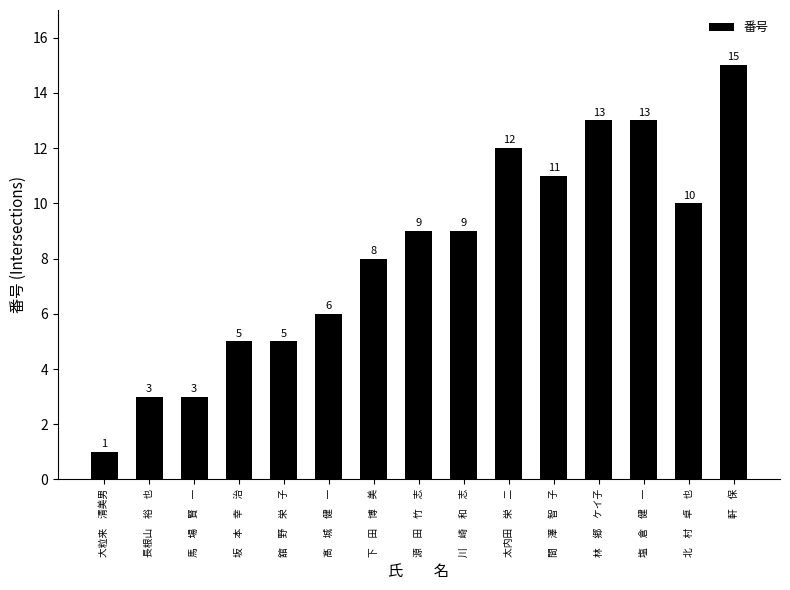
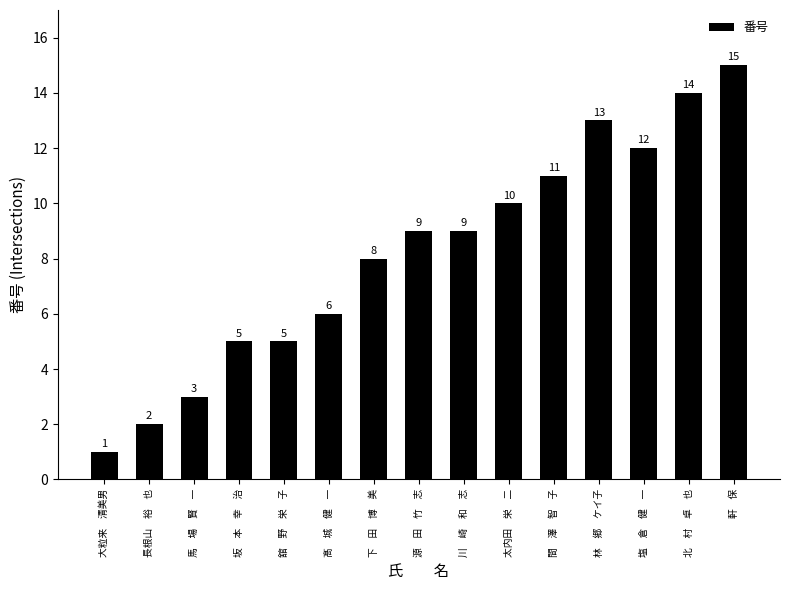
長根山 裕 也: 3 -> 2
太内田 栄 二: 12 -> 10
塩 倉 健 一: 13 -> 12
北 村 卓 也: 10 -> 14
